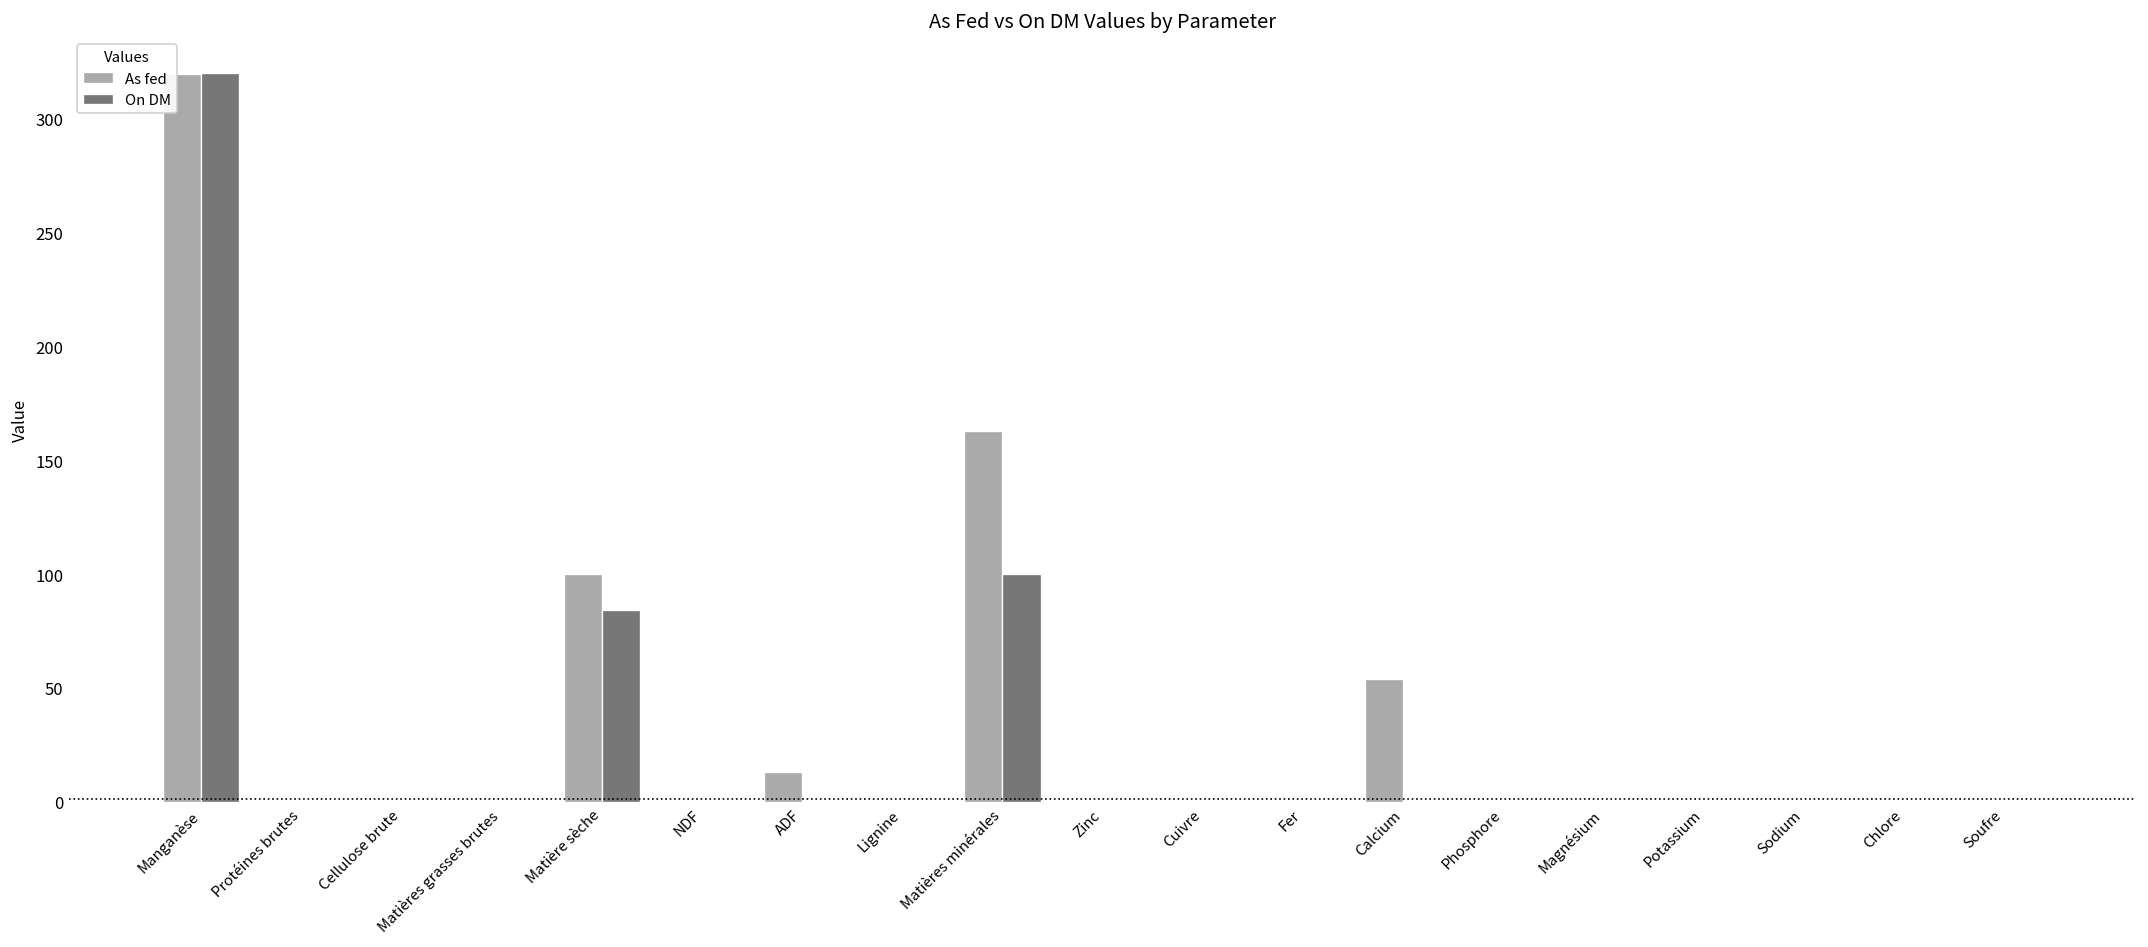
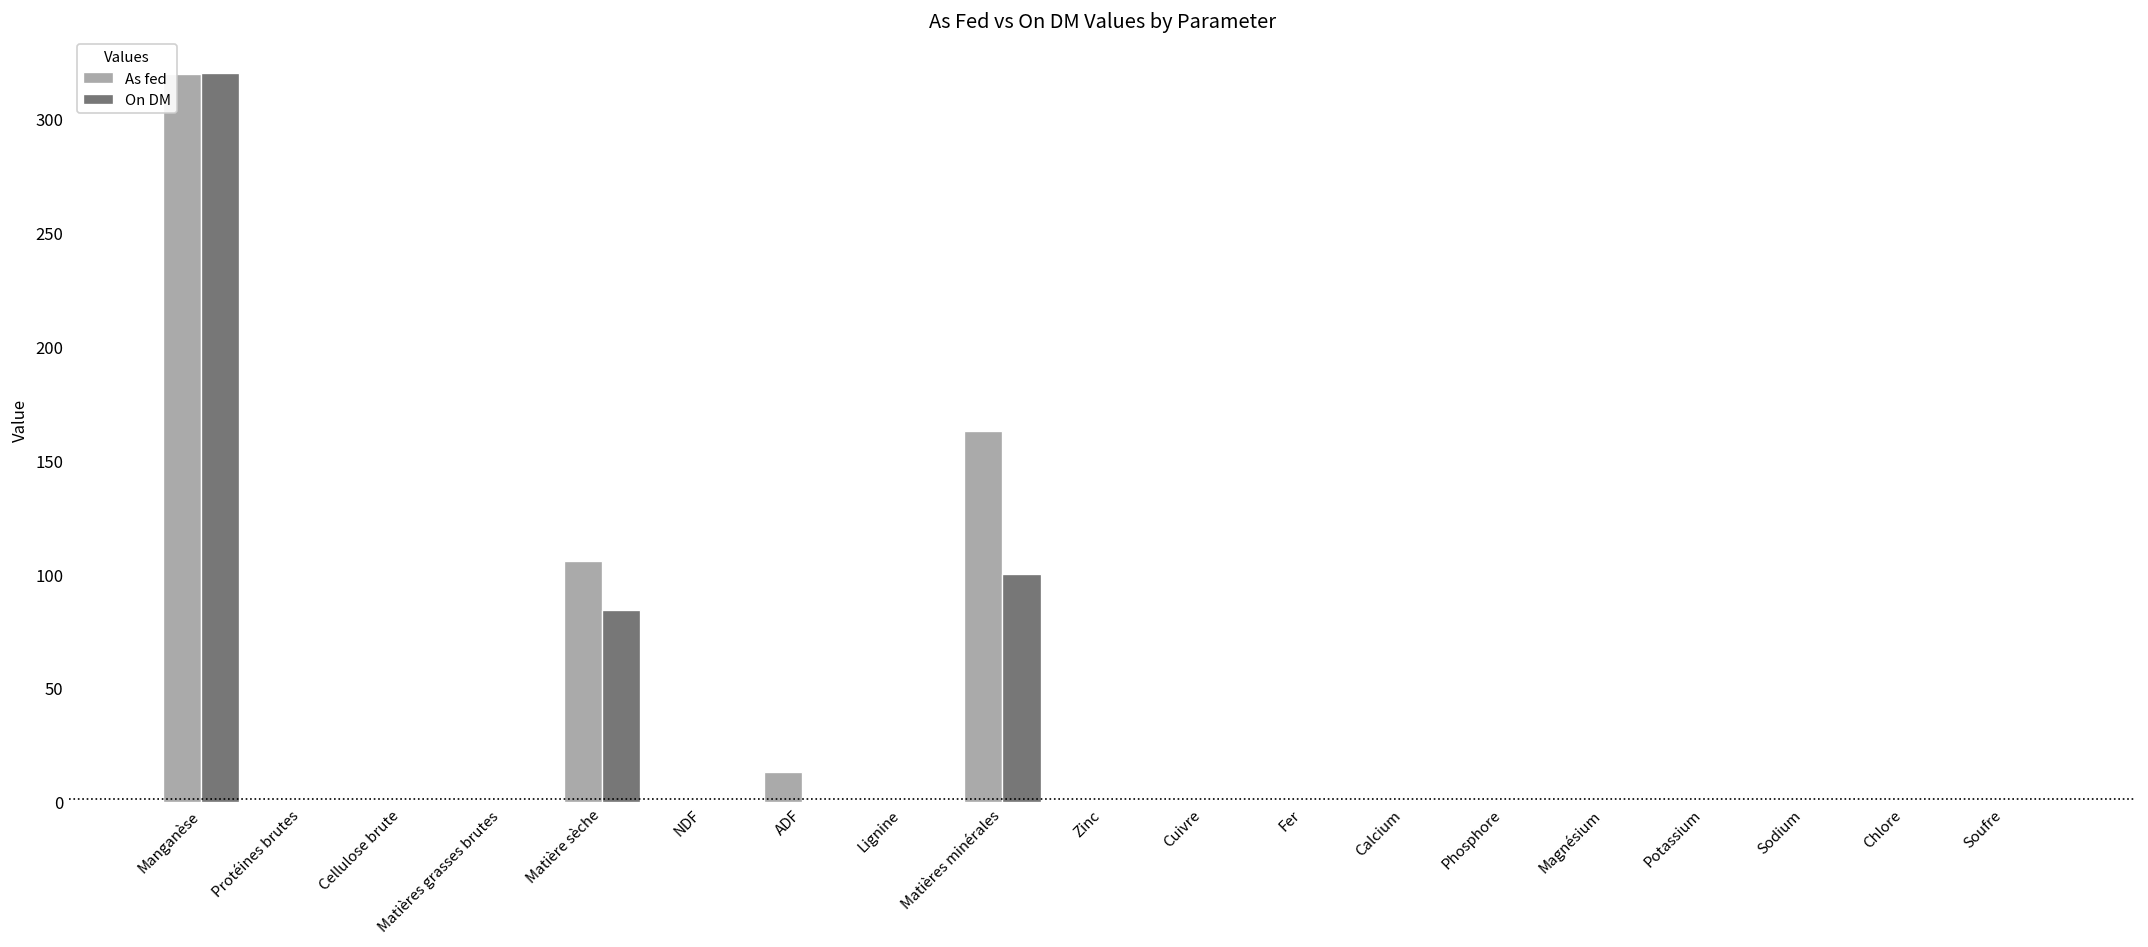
As fed, Matière sèche: 100 -> 106
As fed, Calcium: 54 -> 0
